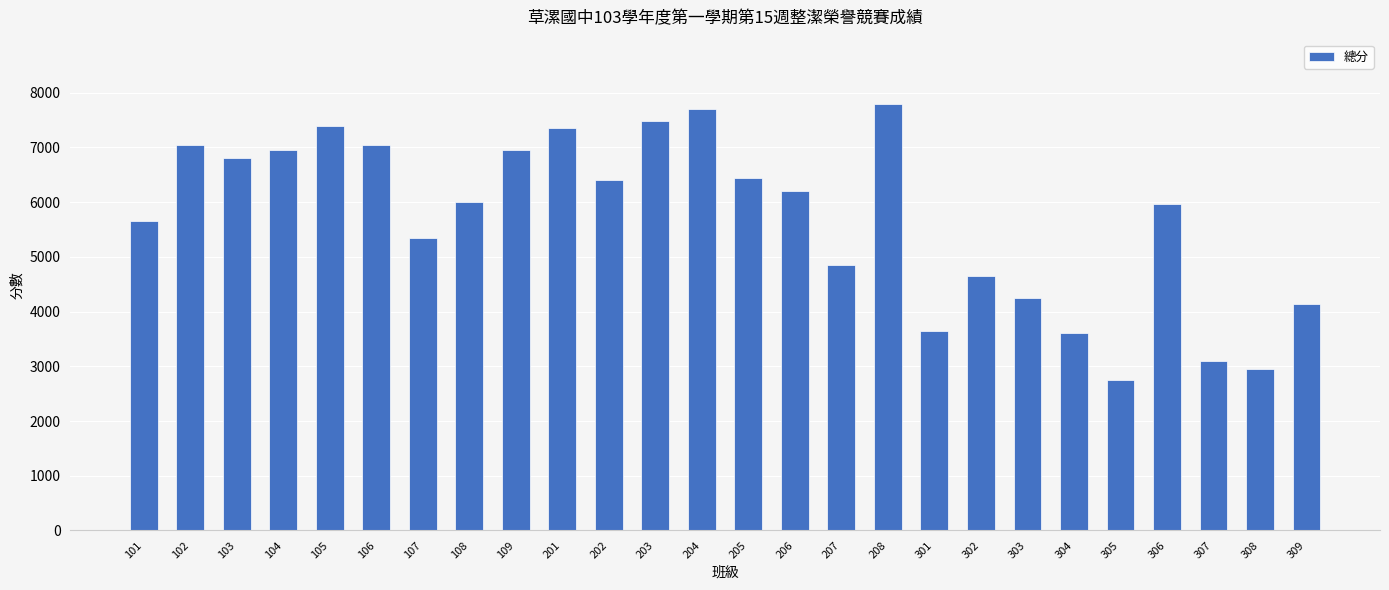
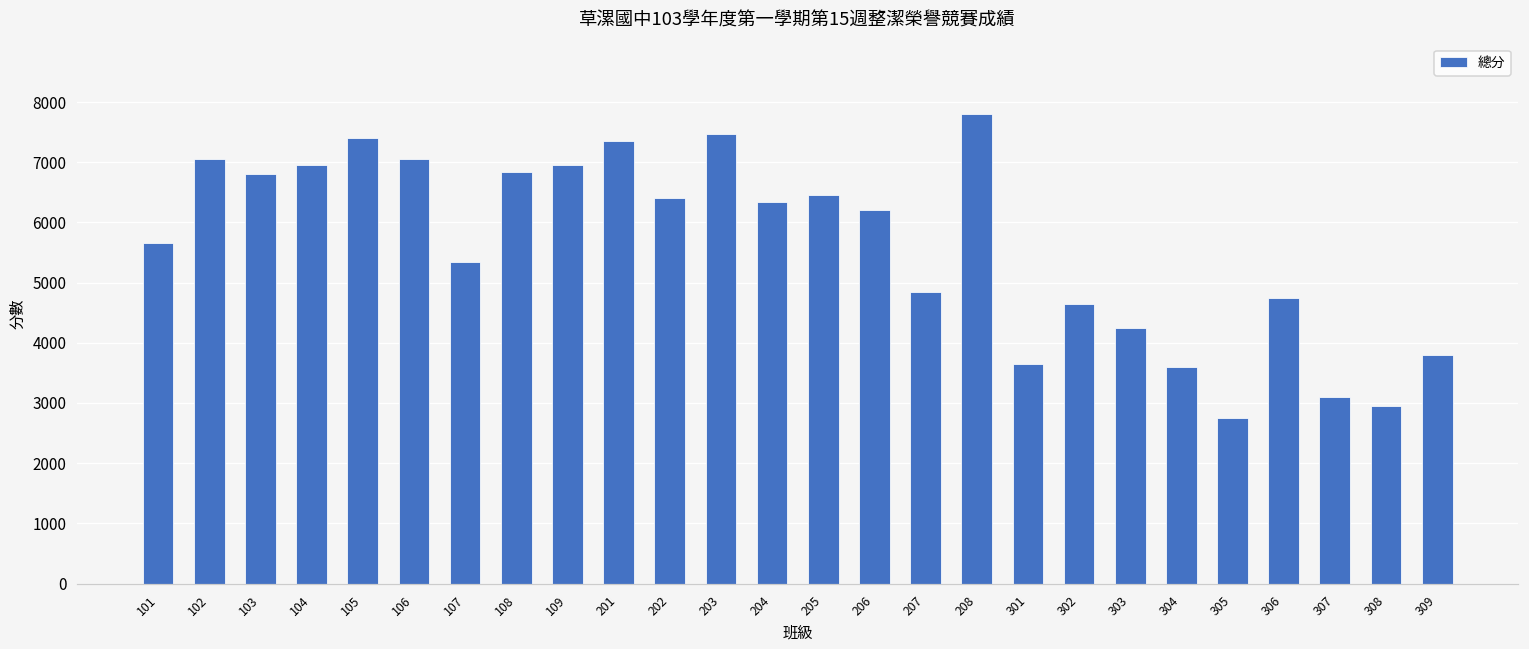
108: 6000 -> 6800
204: 7700 -> 6300
306: 6000 -> 4800
309: 4100 -> 3800
